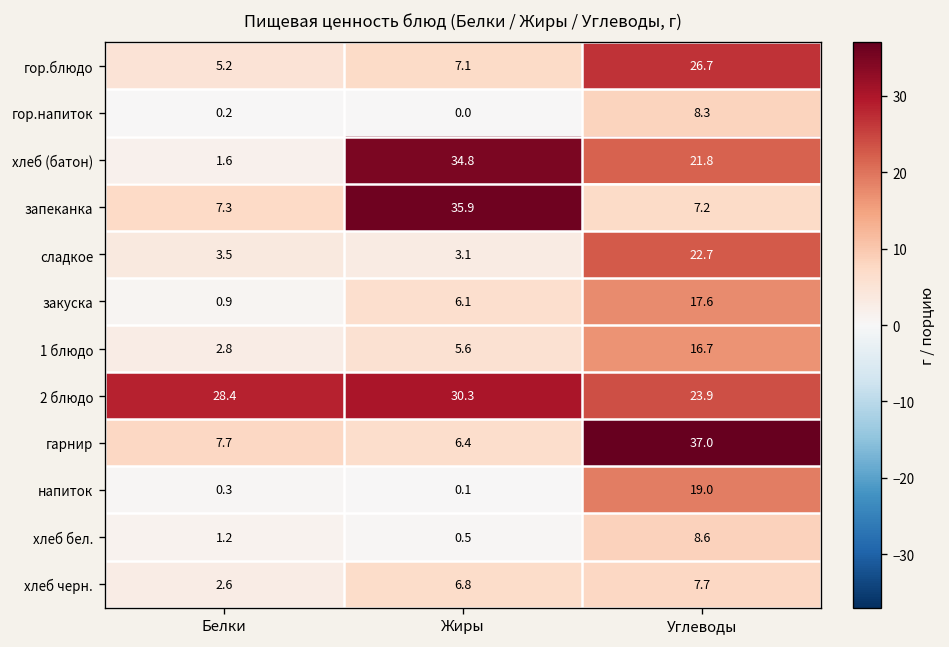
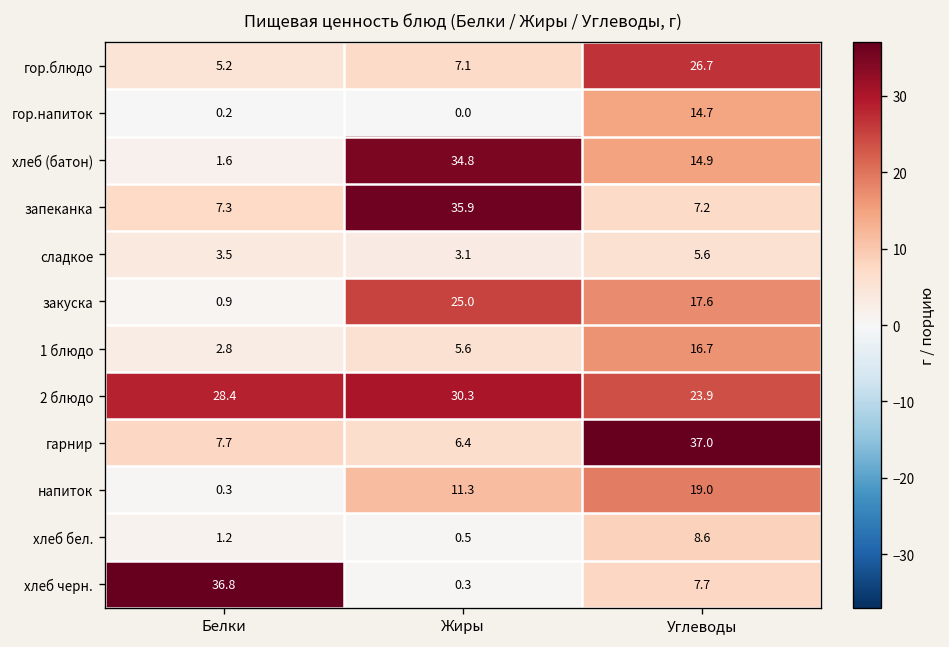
гор.напиток, Углеводы: 8.3 -> 14.7
хлеб (батон), Углеводы: 21.8 -> 14.9
сладкое, Углеводы: 22.7 -> 5.6
закуска, Жиры: 6.1 -> 25.0
напиток, Жиры: 0.1 -> 11.3
хлеб черн., Белки: 2.6 -> 36.8
хлеб черн., Жиры: 6.8 -> 0.3
